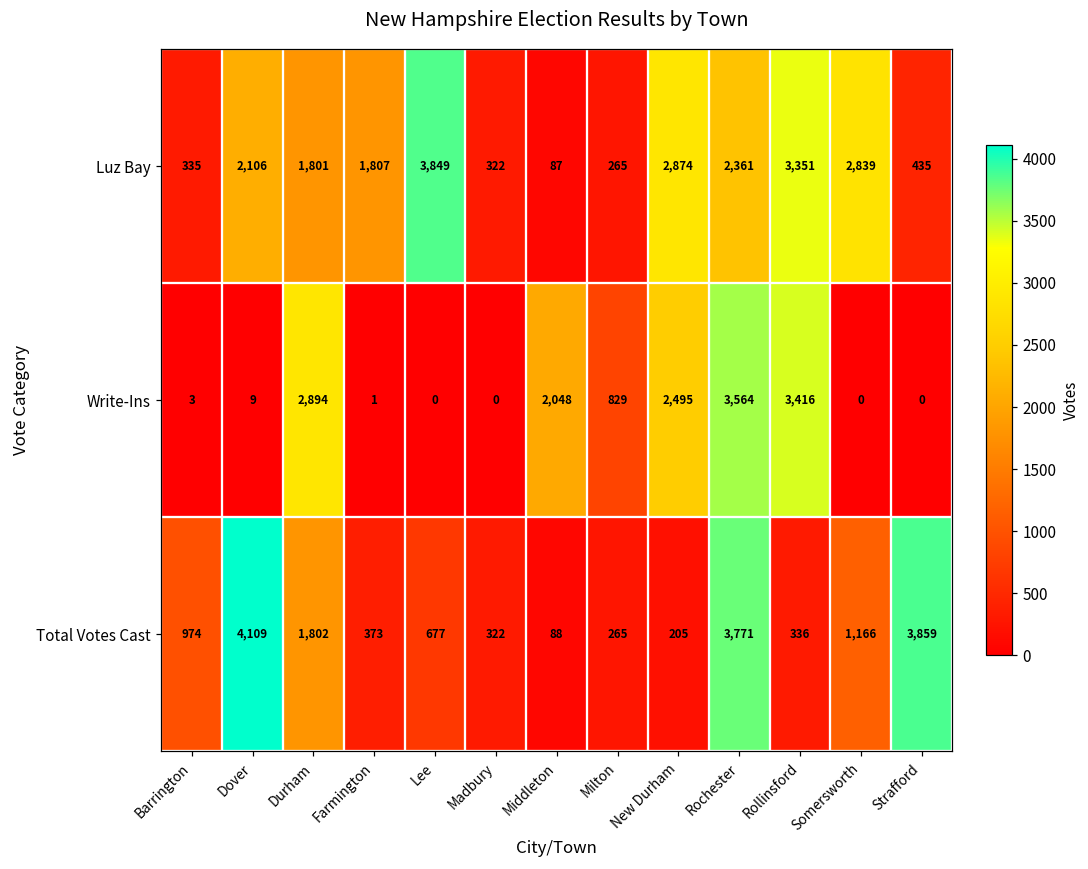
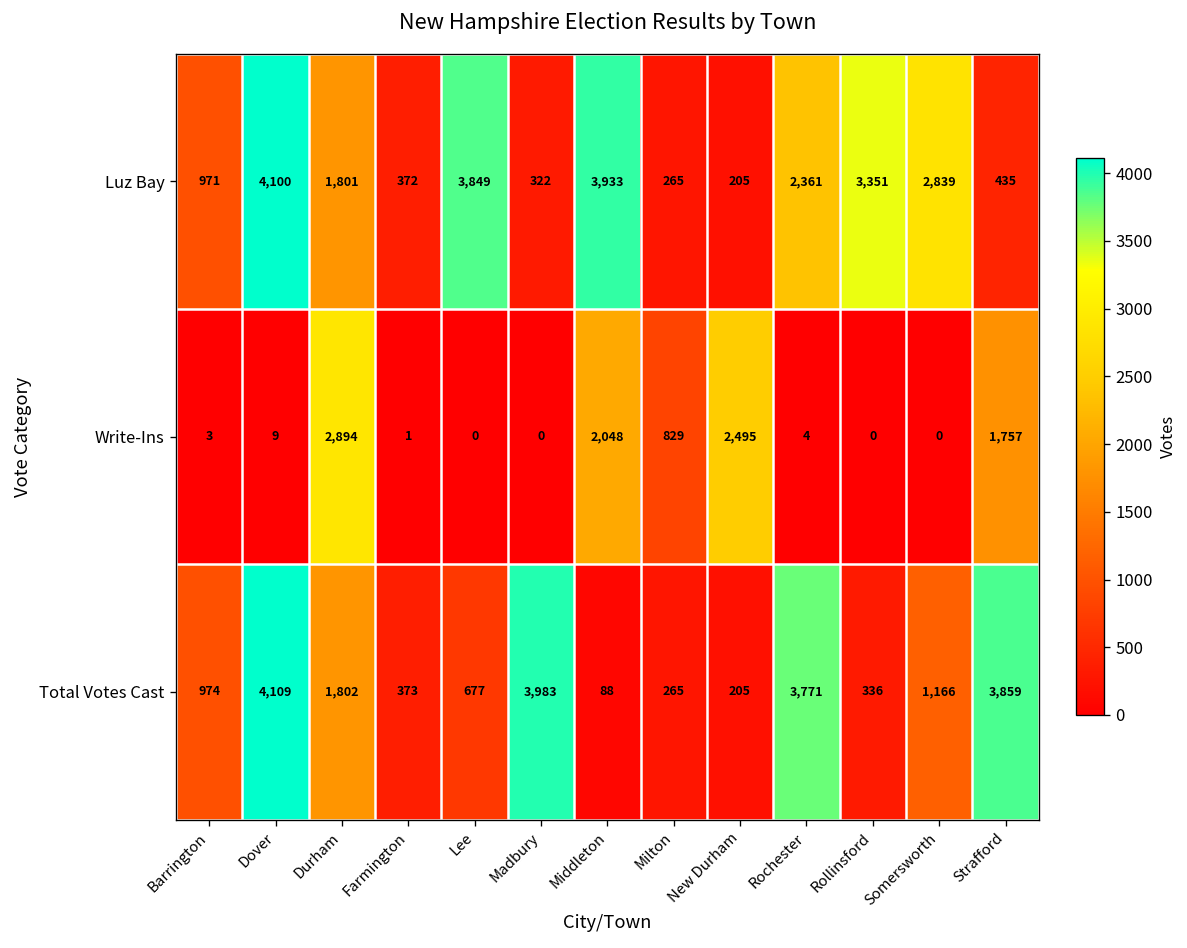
Luz Bay, Barrington: 335 -> 971
Luz Bay, Dover: 2,106 -> 4,100
Luz Bay, Farmington: 1,807 -> 372
Luz Bay, Middleton: 87 -> 3,933
Luz Bay, New Durham: 2,874 -> 205
Write-Ins, Rochester: 3,564 -> 4
Write-Ins, Rollinsford: 3,416 -> 0
Write-Ins, Strafford: 0 -> 1,757
Total Votes Cast, Madbury: 322 -> 3,983
